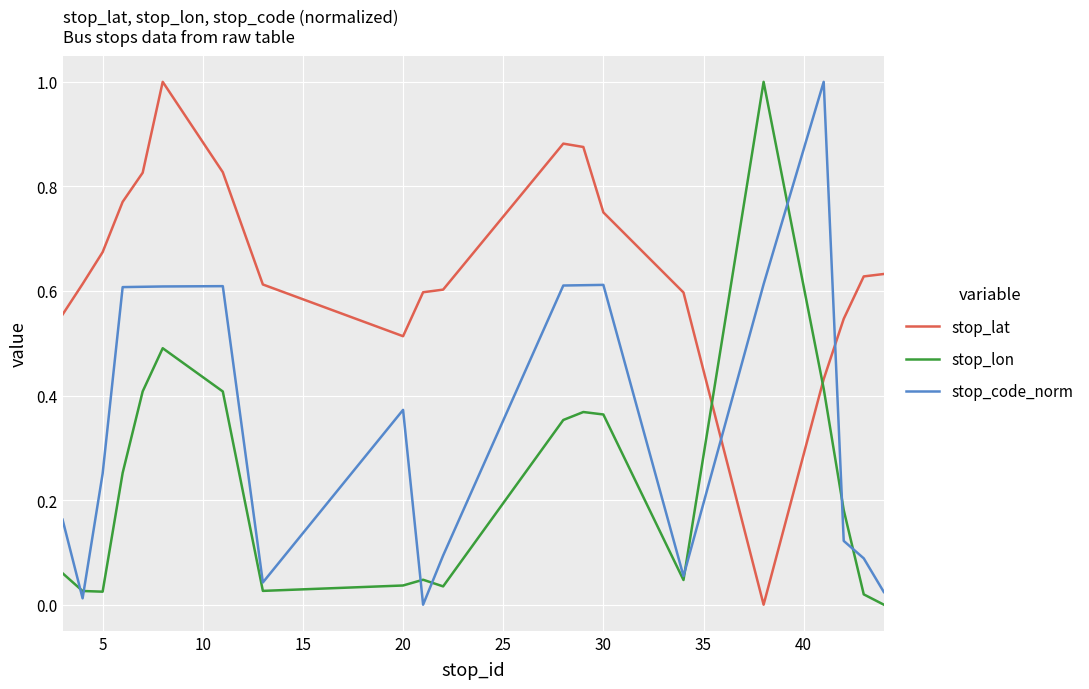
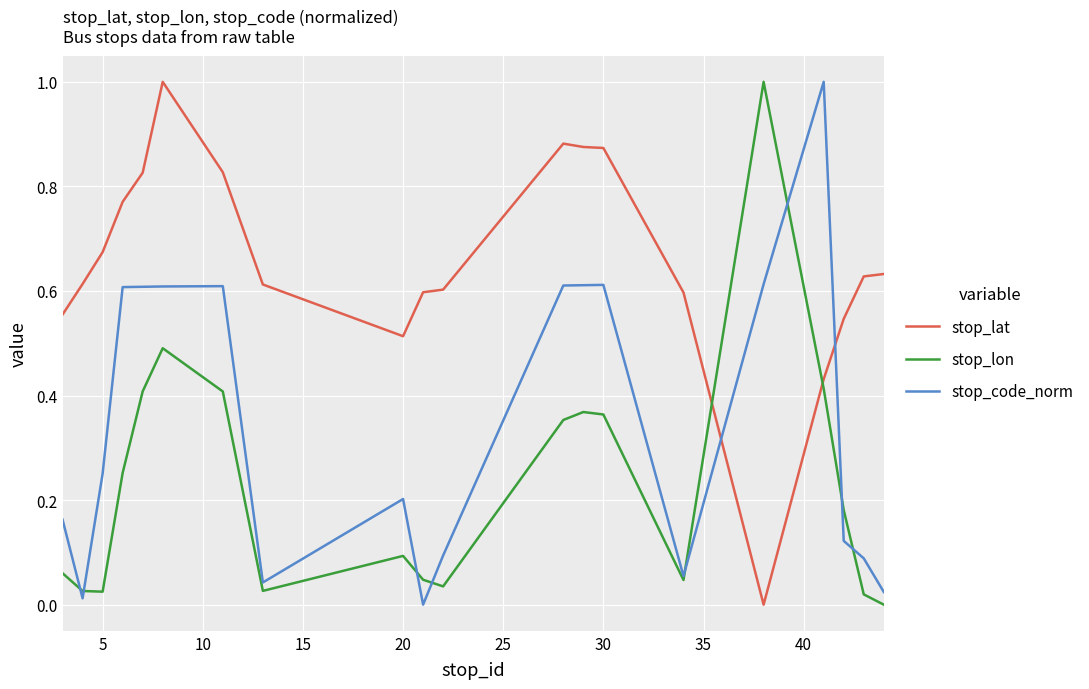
stop_lon, 20: 0.04 -> 0.09
stop_code_norm, 20: 0.37 -> 0.20
stop_lat, 30: 0.75 -> 0.87
